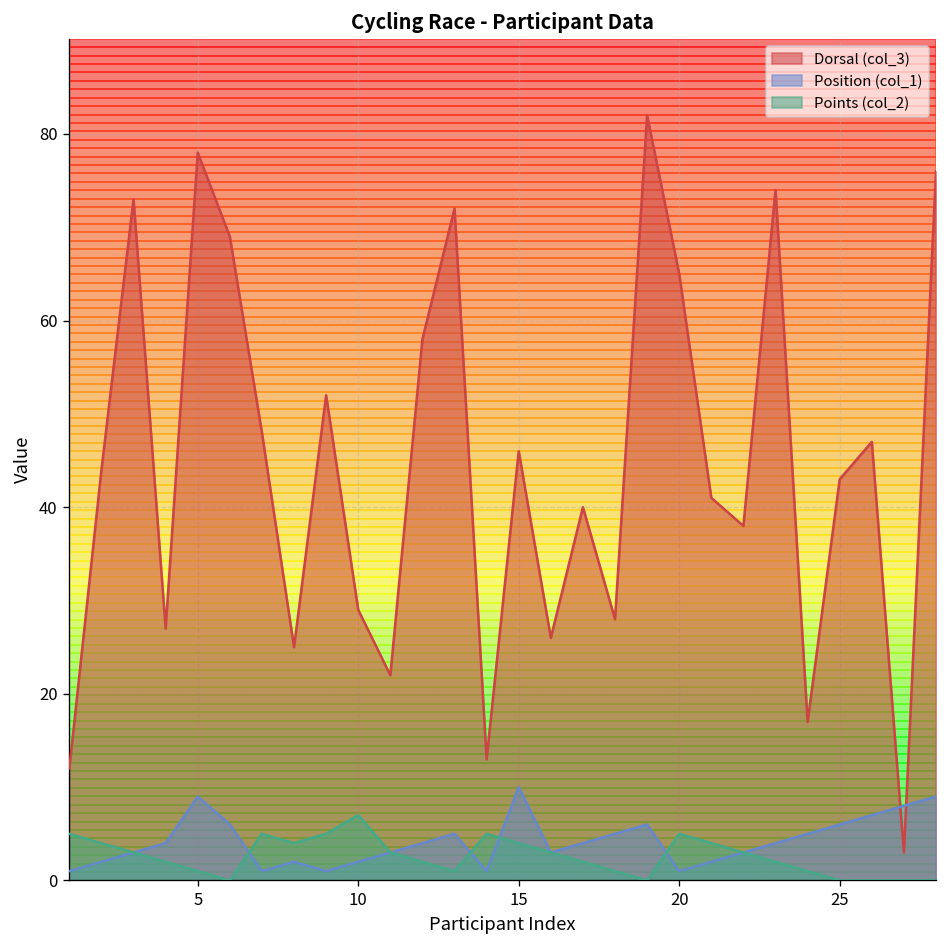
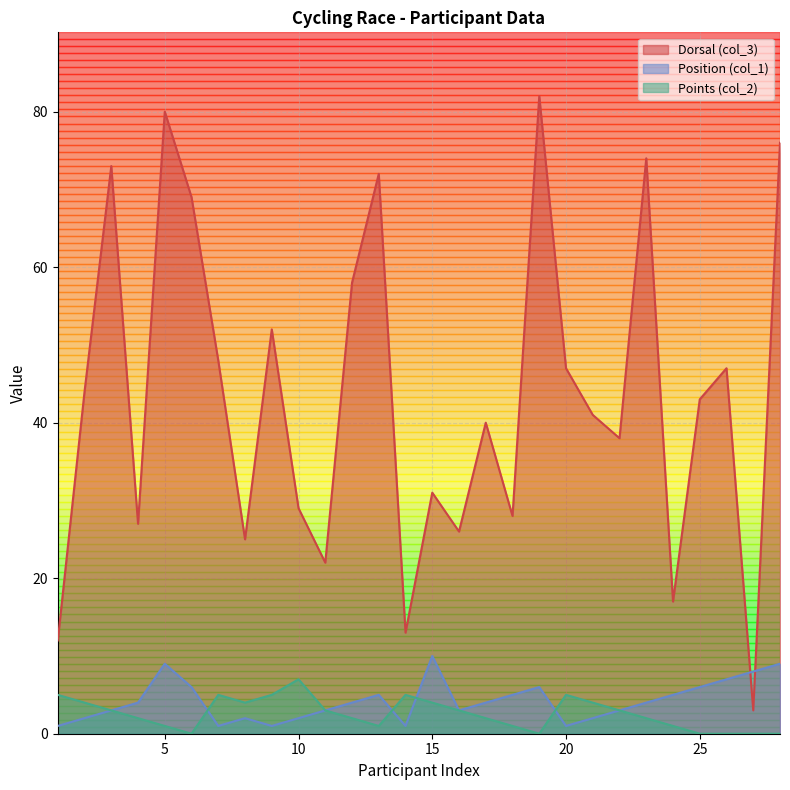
Dorsal (col_3), 5: 78 -> 80
Dorsal (col_3), 15: 46 -> 31
Dorsal (col_3), 20: 65 -> 47
